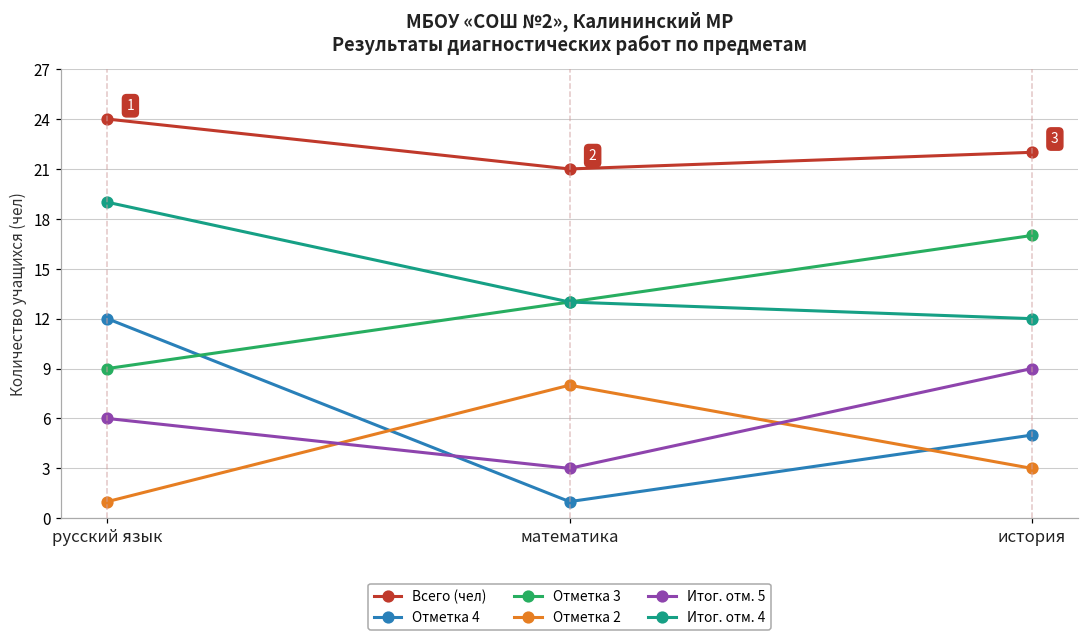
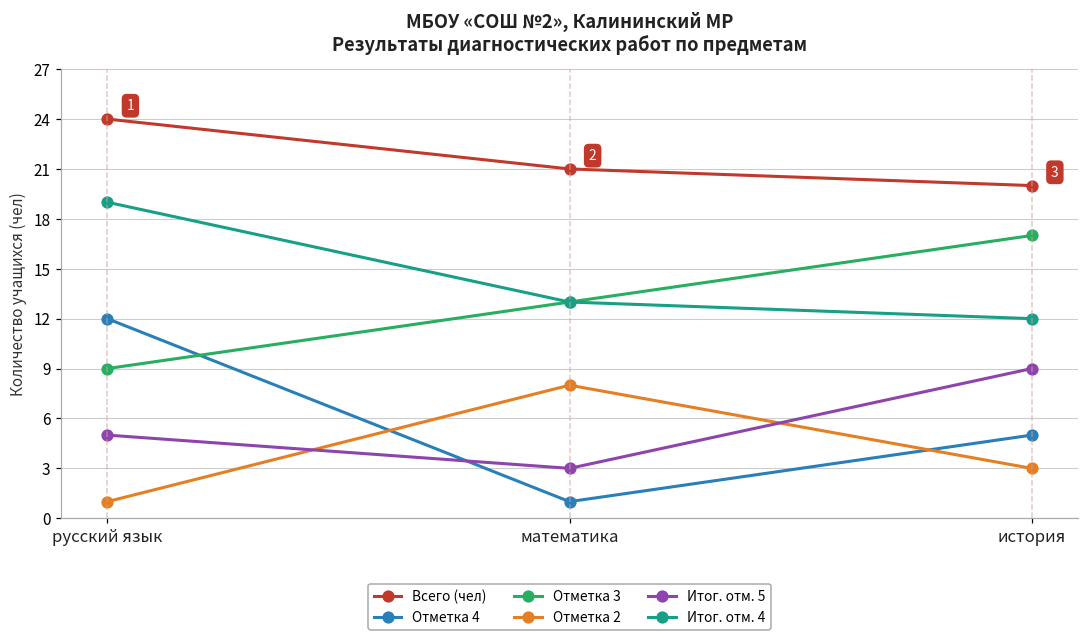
Итог. отм. 5, русский язык: 6 -> 5
Всего (чел), история: 22 -> 20
